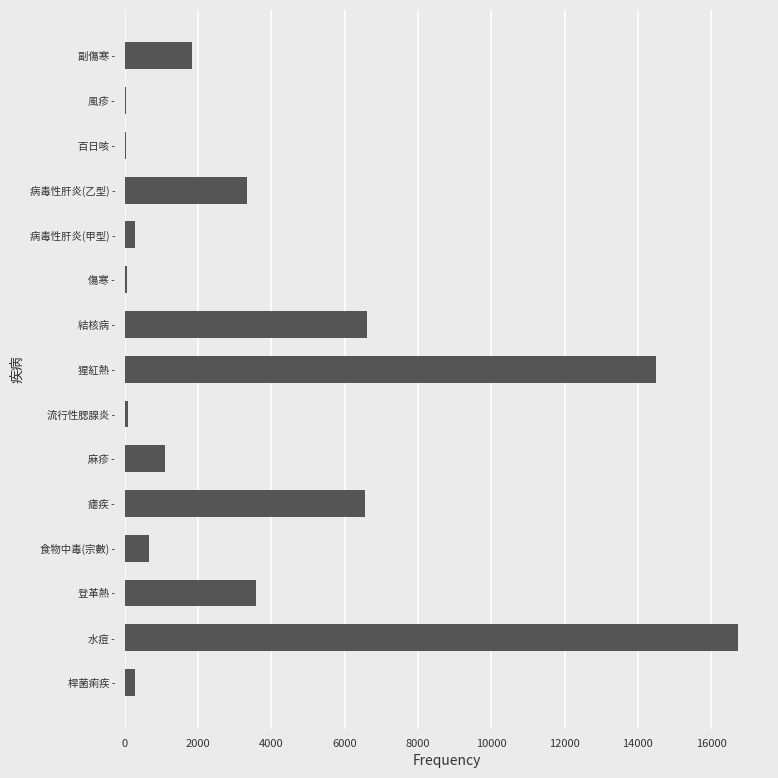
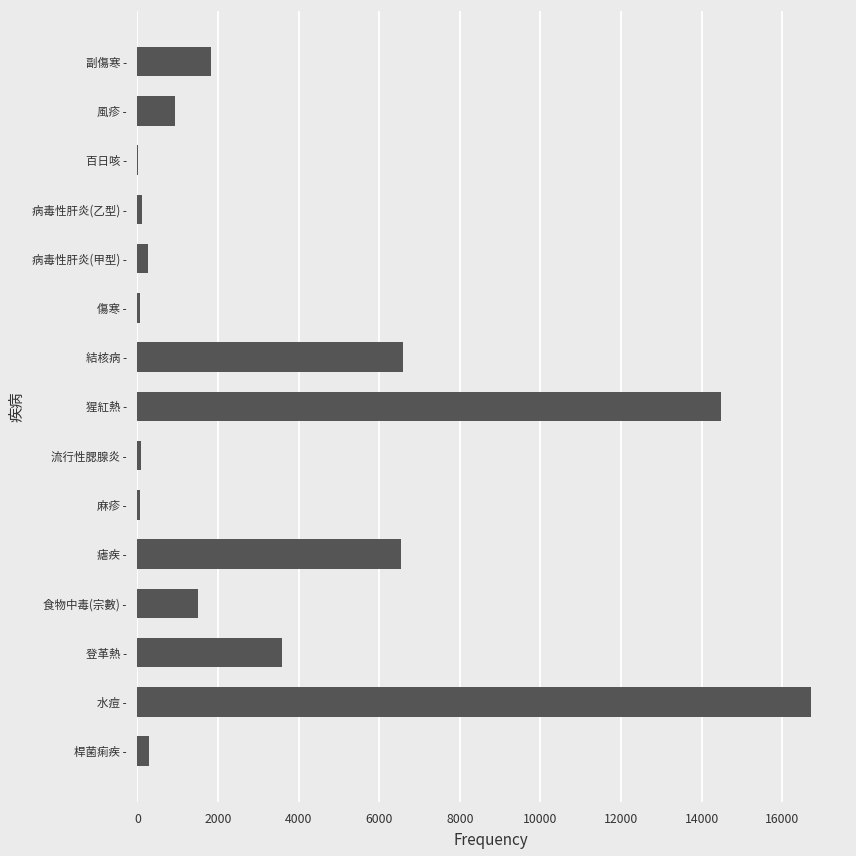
風疹 -: 0 -> 900
病毒性肝炎(乙型) -: 3300 -> 100
麻疹 -: 1100 -> 100
食物中毒(宗數) -: 700 -> 1500
